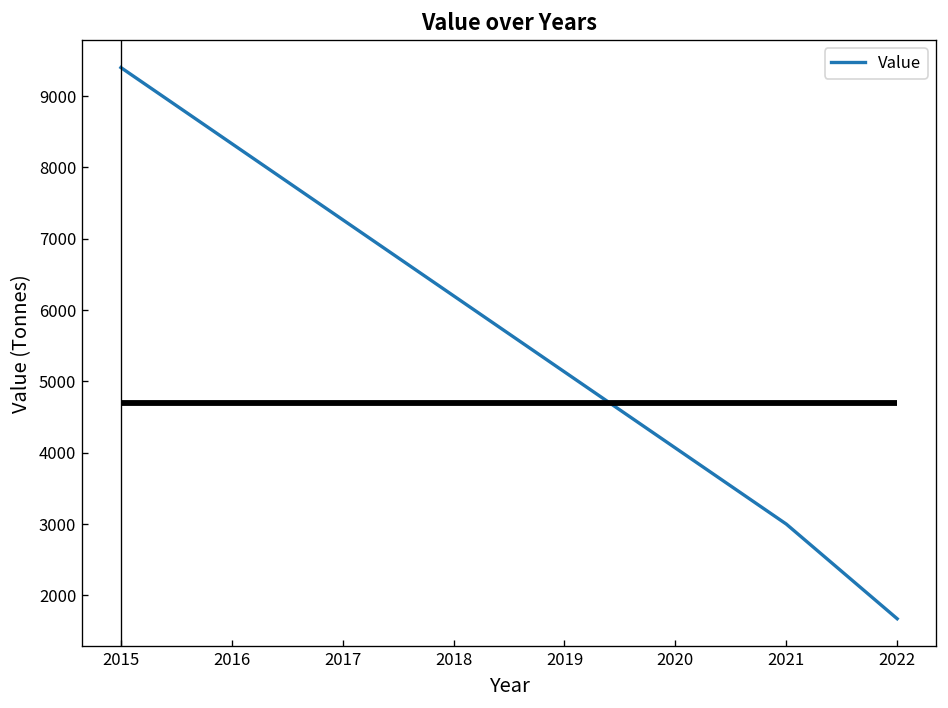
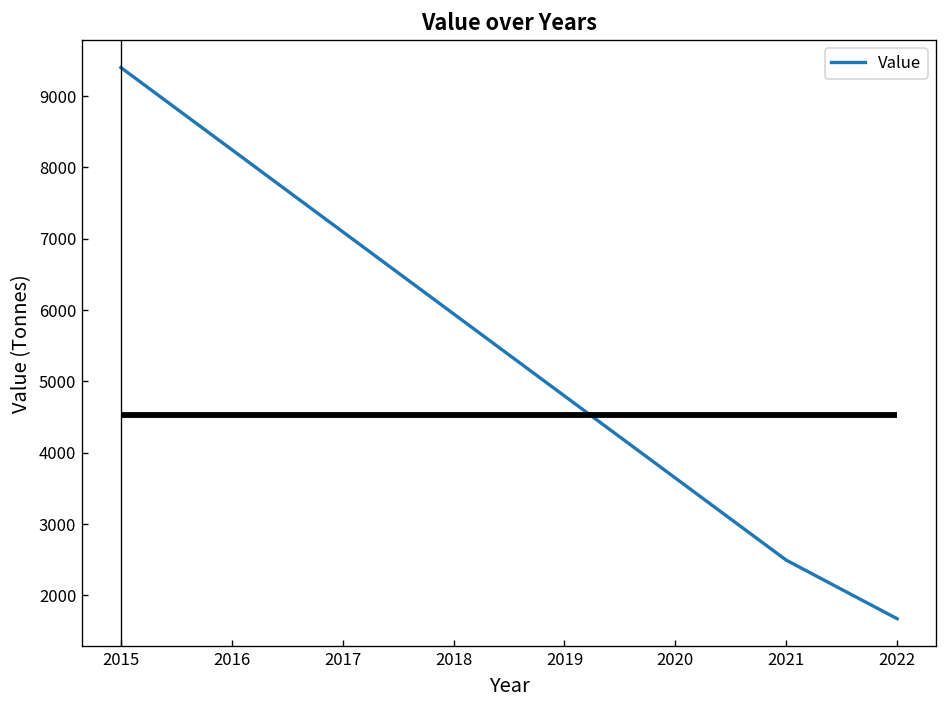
2021: 3000 -> 2500
